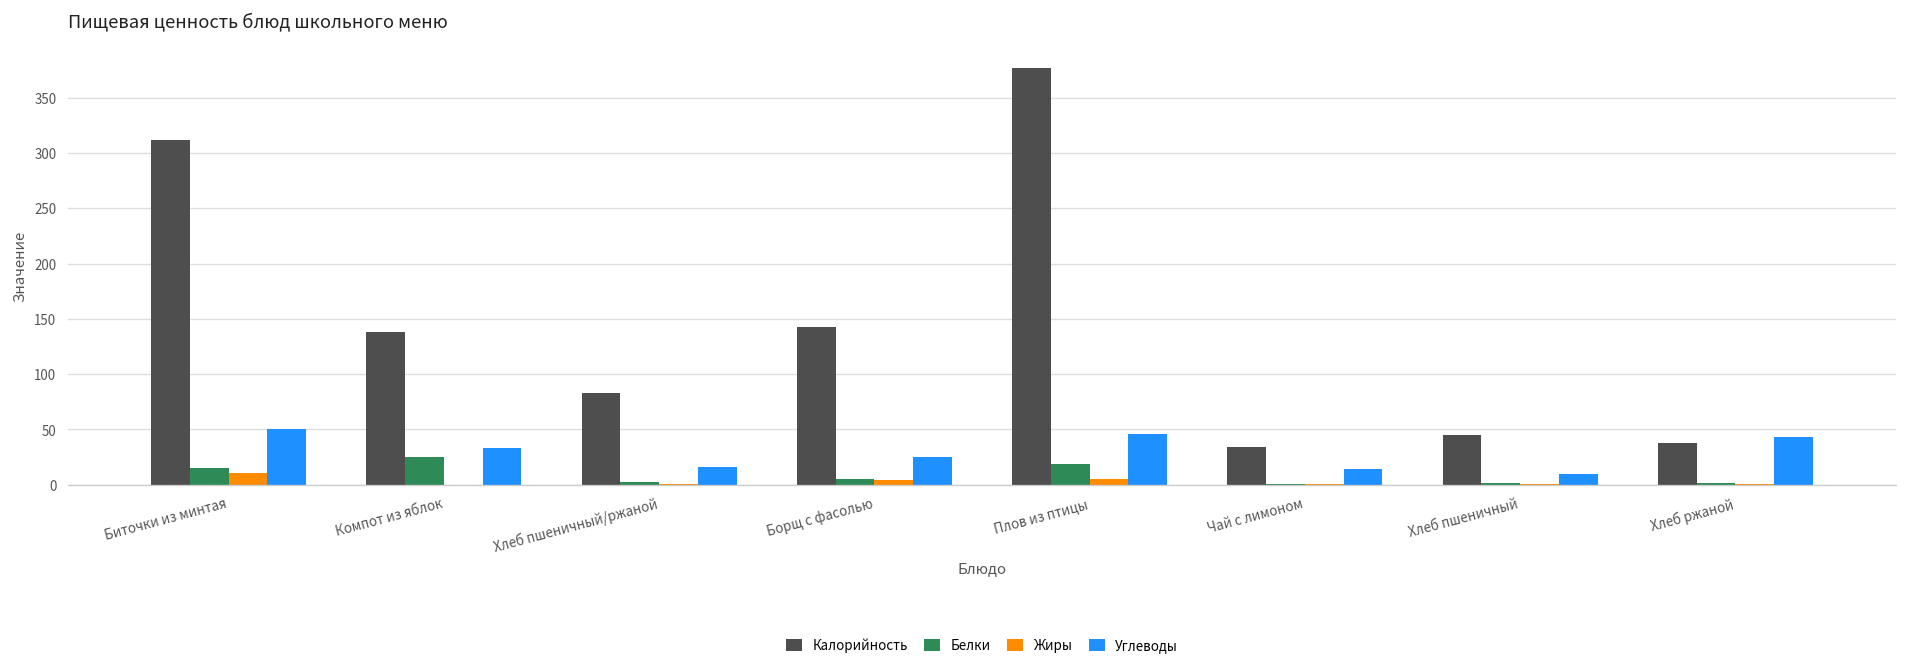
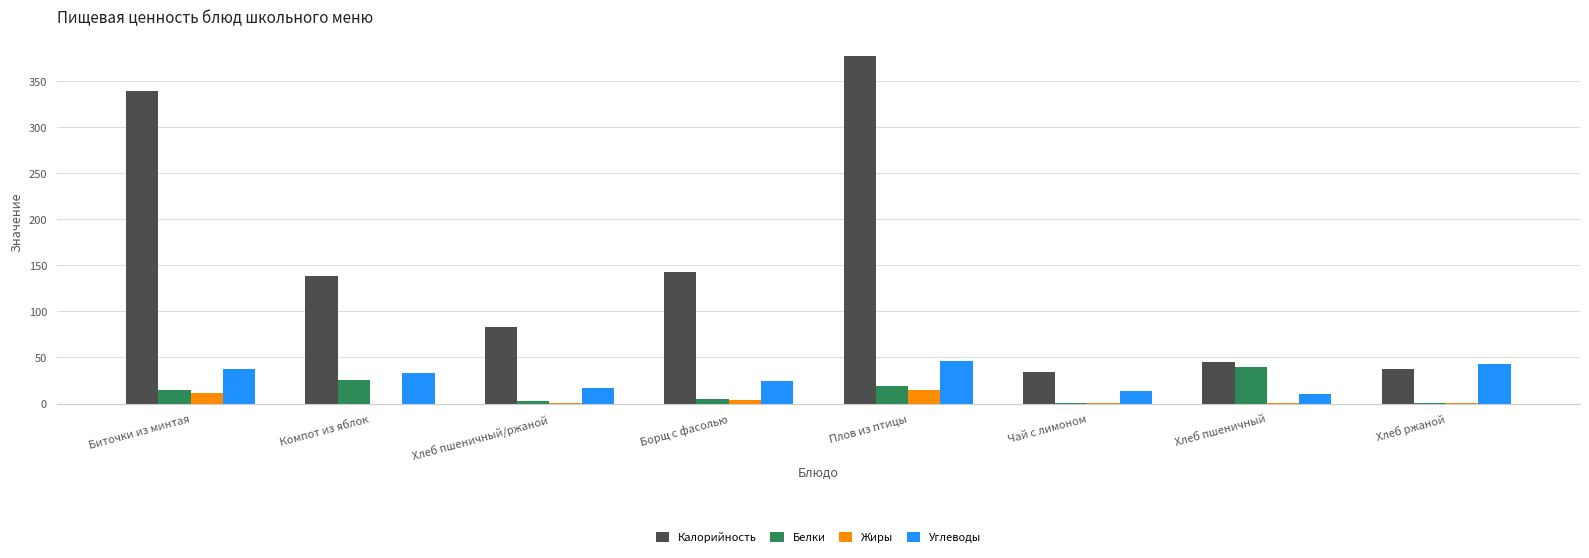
Калорийность, Биточки из минтая: 310 -> 340
Углеводы, Биточки из минтая: 50 -> 40
Жиры, Плов из птицы: 10 -> 20
Белки, Хлеб пшеничный: 0 -> 40
